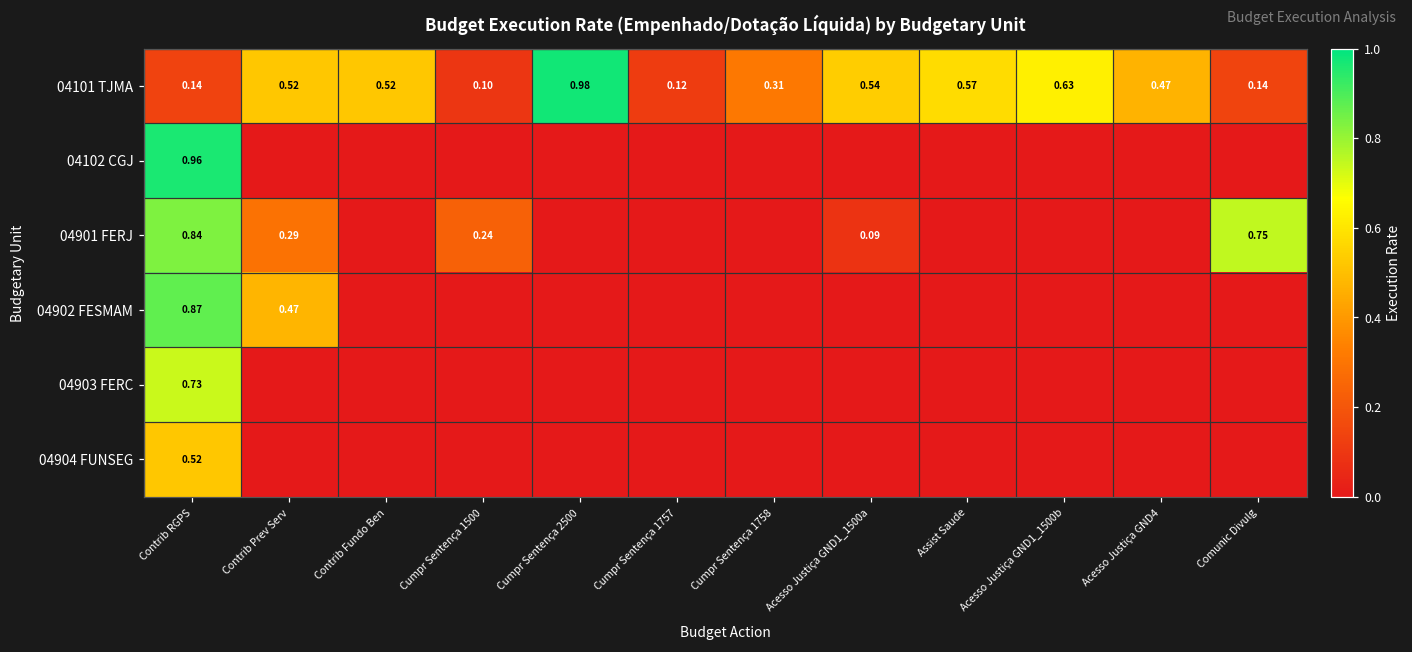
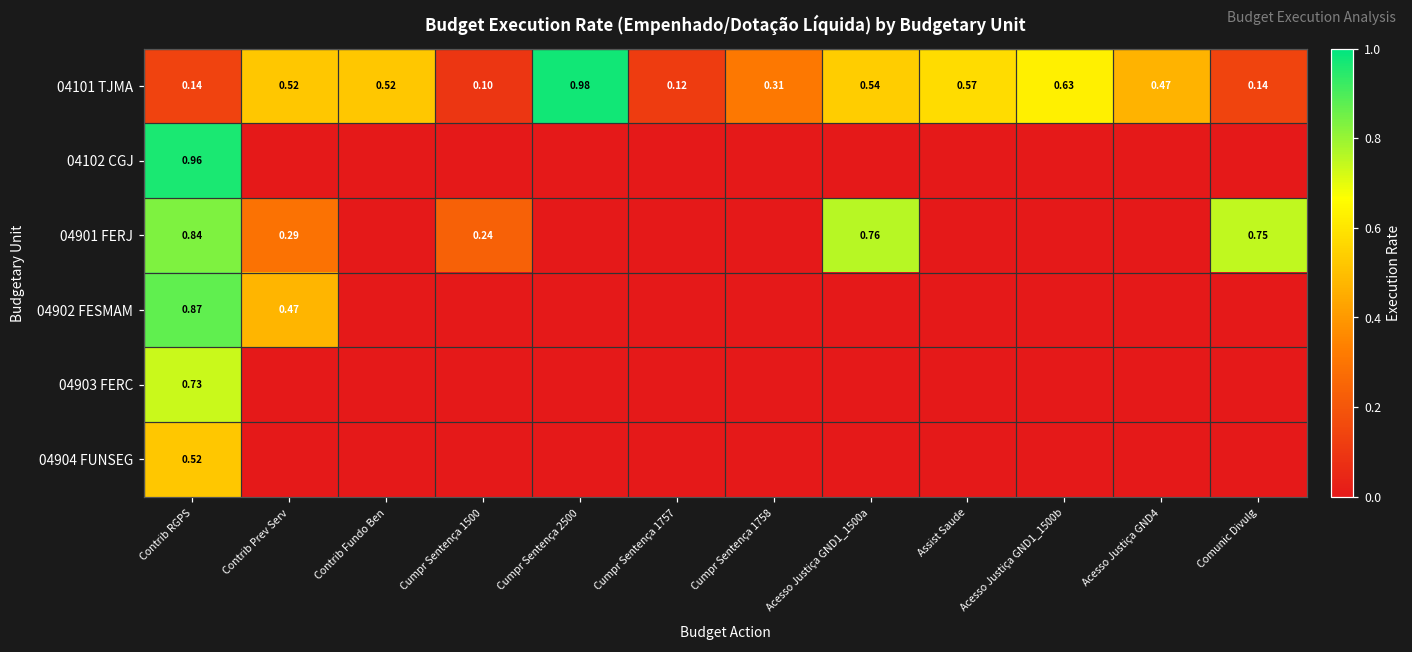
04901 FERJ, Acesso Justiça GND1_1500a: 0.09 -> 0.76
